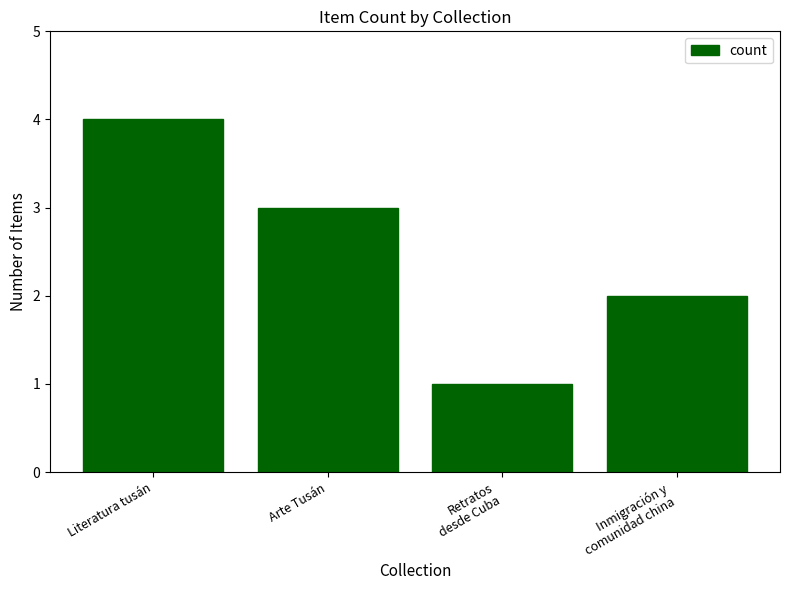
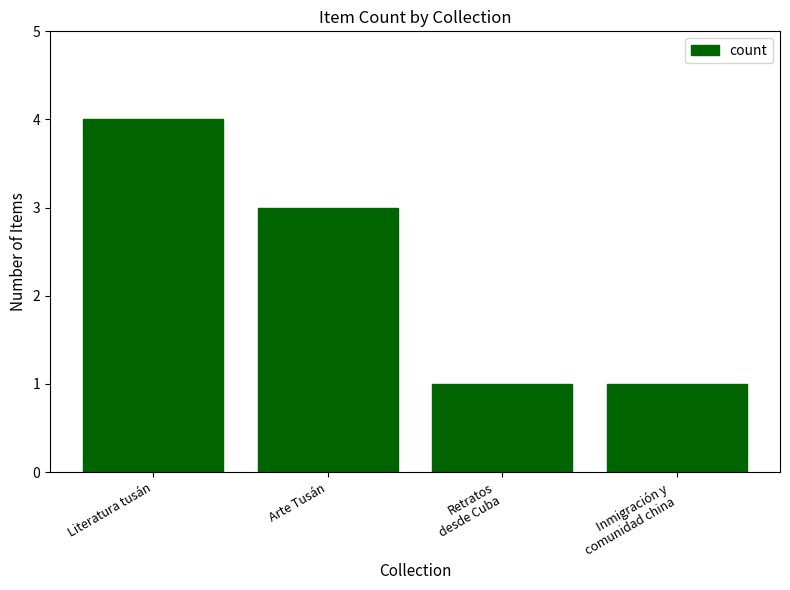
Inmigración y comunidad china: 2 -> 1
